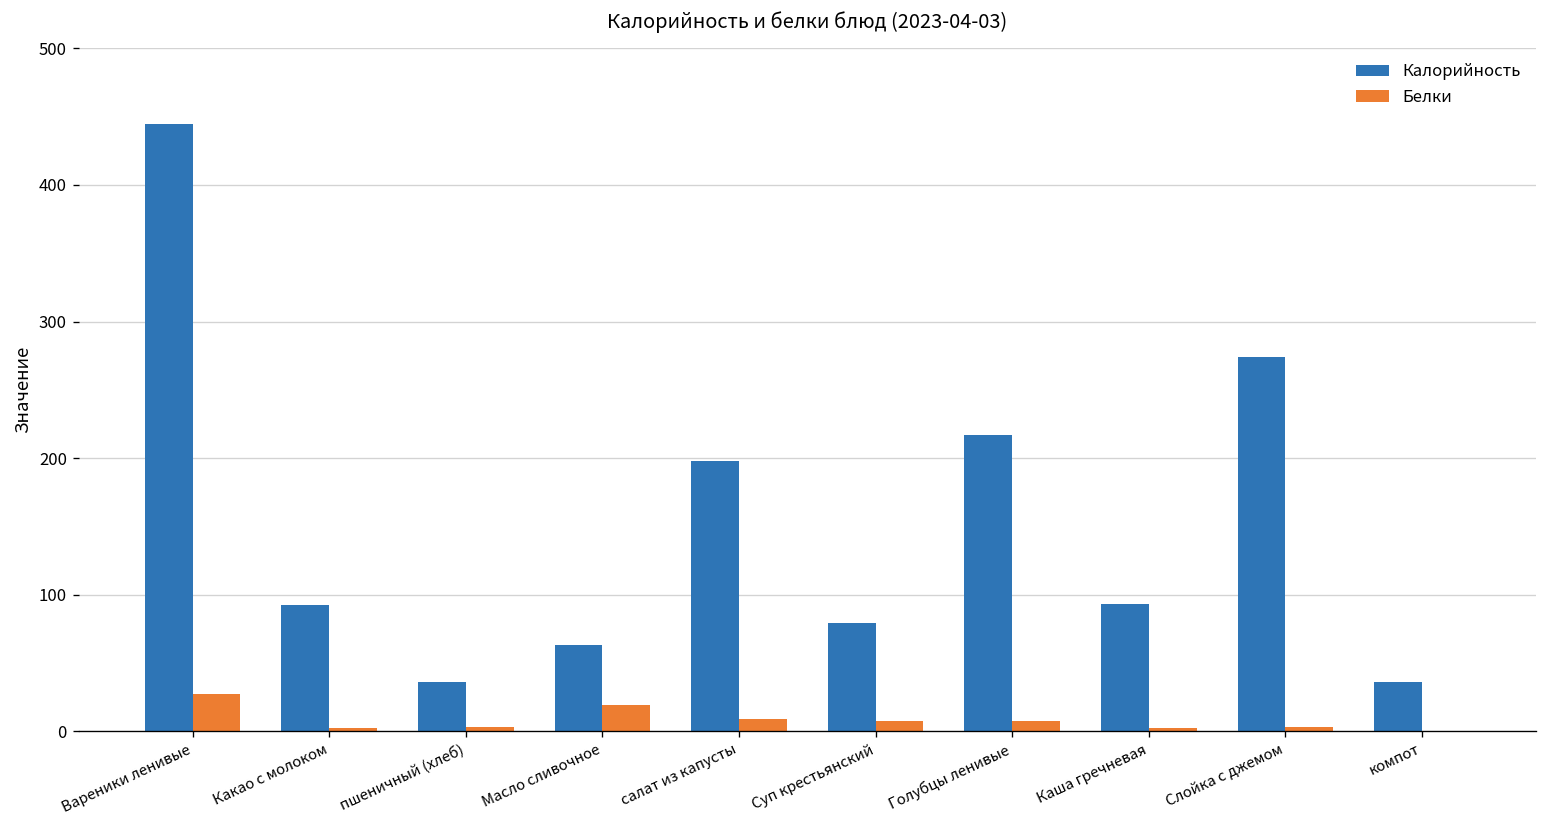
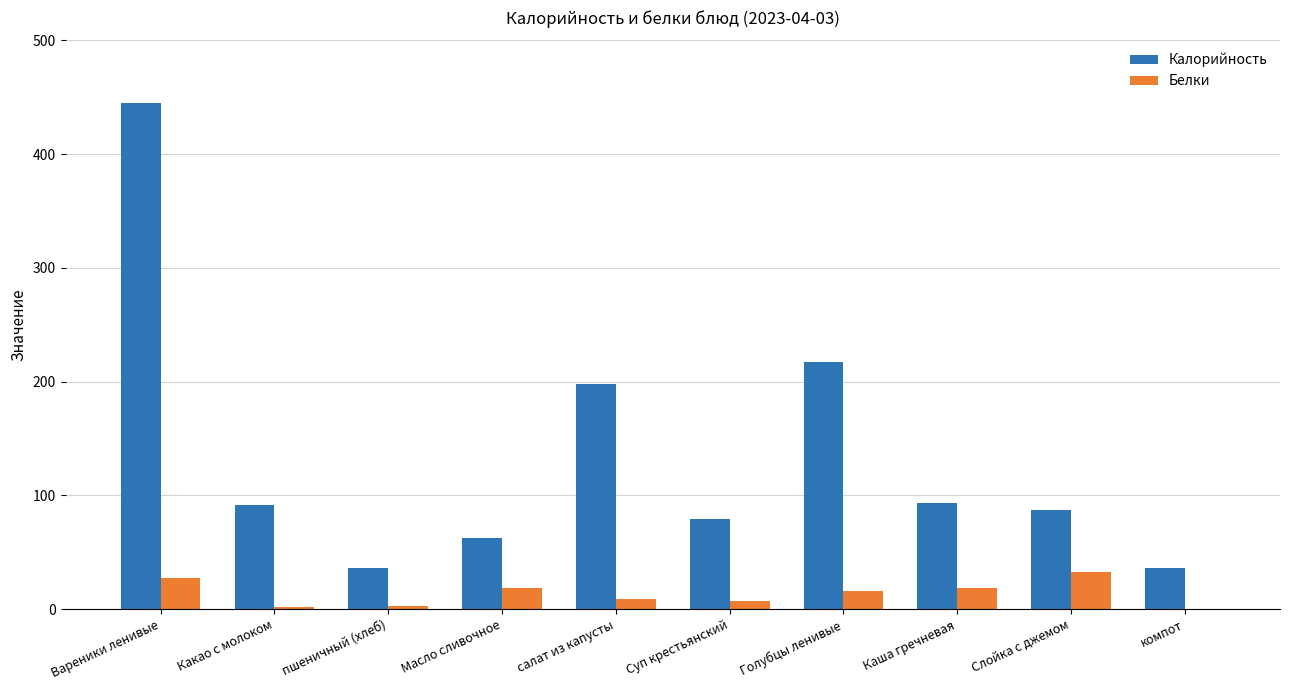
Белки, Голубцы ленивые: 7 -> 16
Белки, Каша гречневая: 2 -> 19
Калорийность, Слойка с джемом: 274 -> 87
Белки, Слойка с джемом: 3 -> 33
